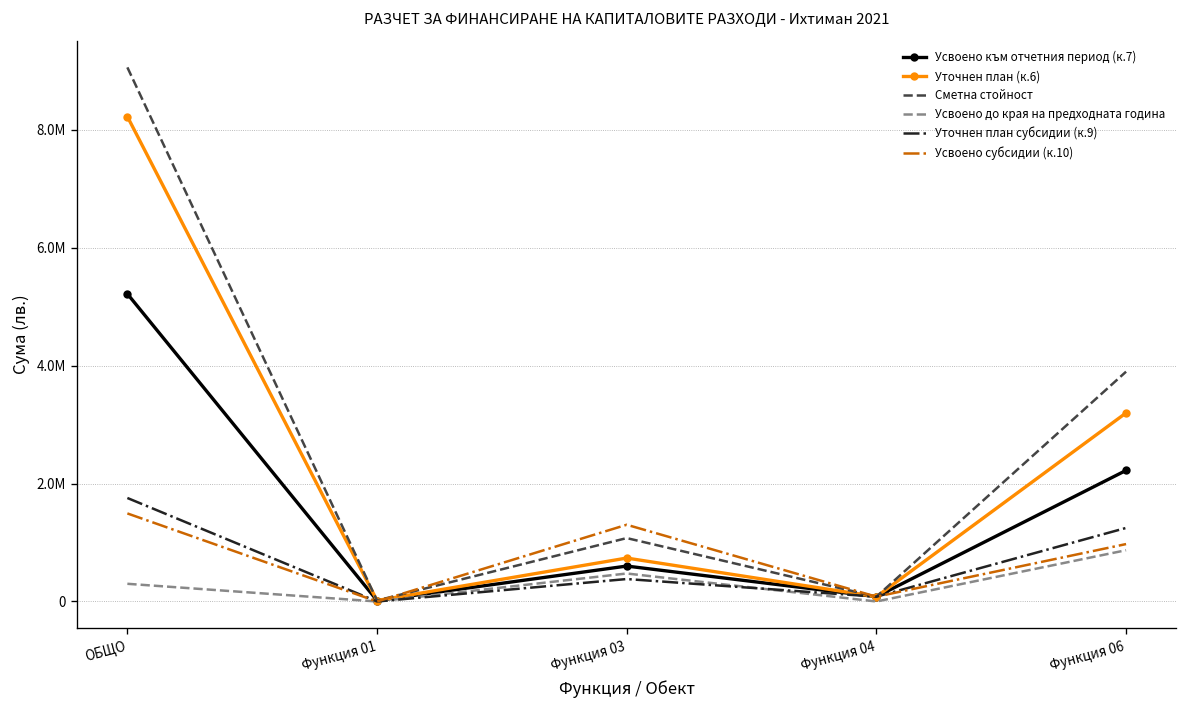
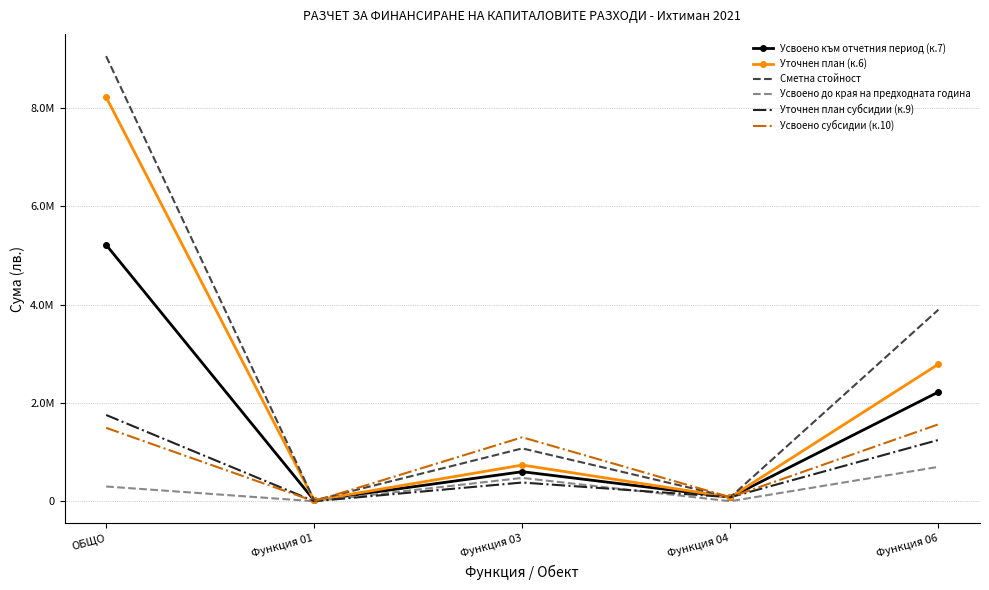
Уточнен план (к.6), Функция 06: 3200000 -> 2800000
Усвоено до края на предходната година, Функция 06: 900000 -> 700000
Усвоено субсидии (к.10), Функция 06: 1000000 -> 1600000
